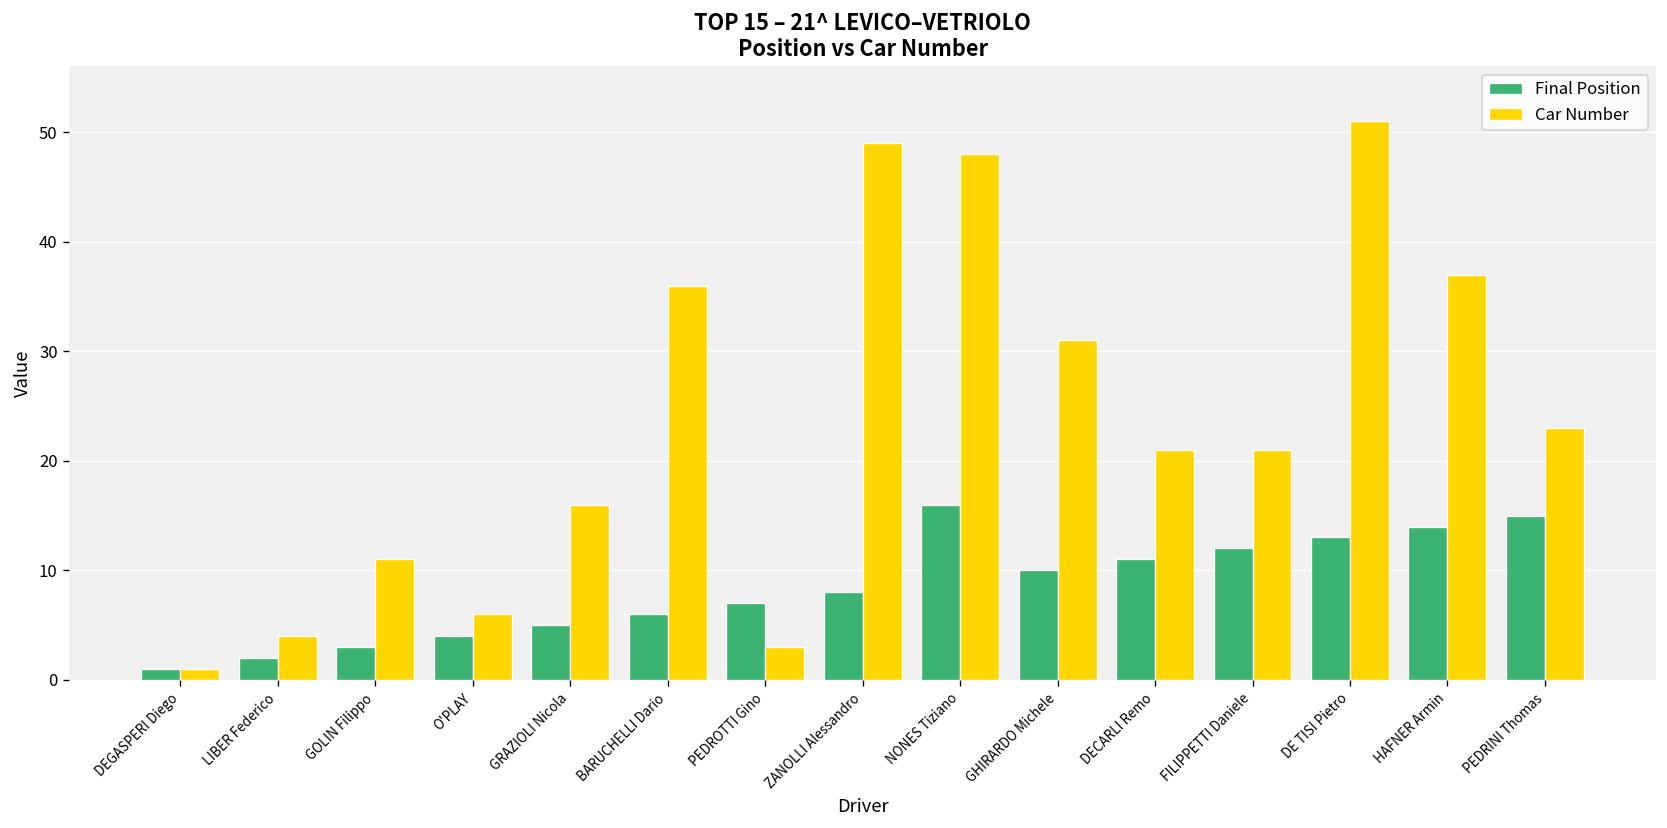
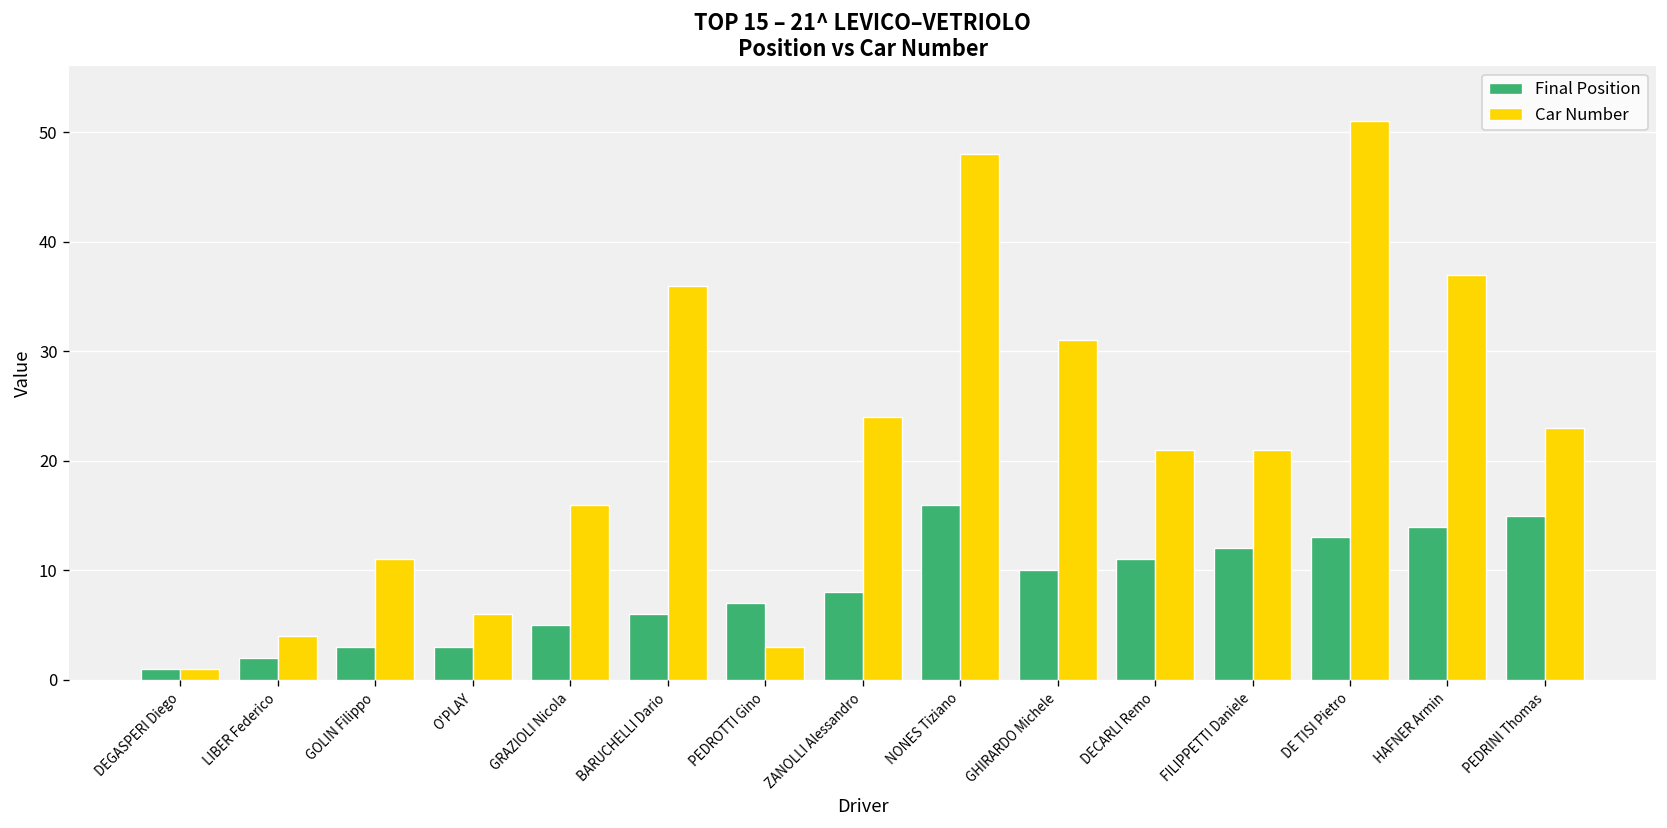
Final Position, O'PLAY: 4 -> 3
Car Number, ZANOLLI Alessandro: 49 -> 24
